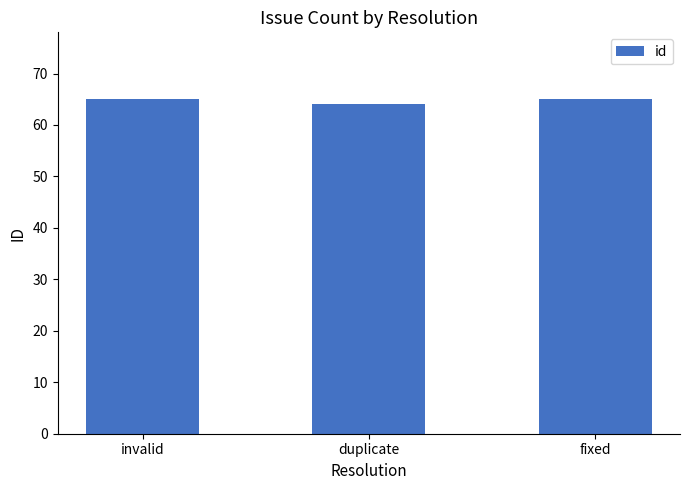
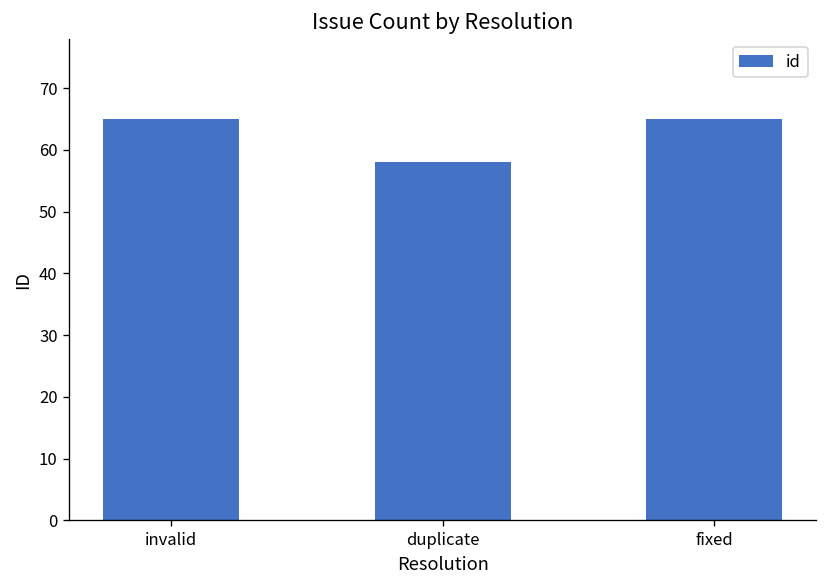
duplicate: 64 -> 58
